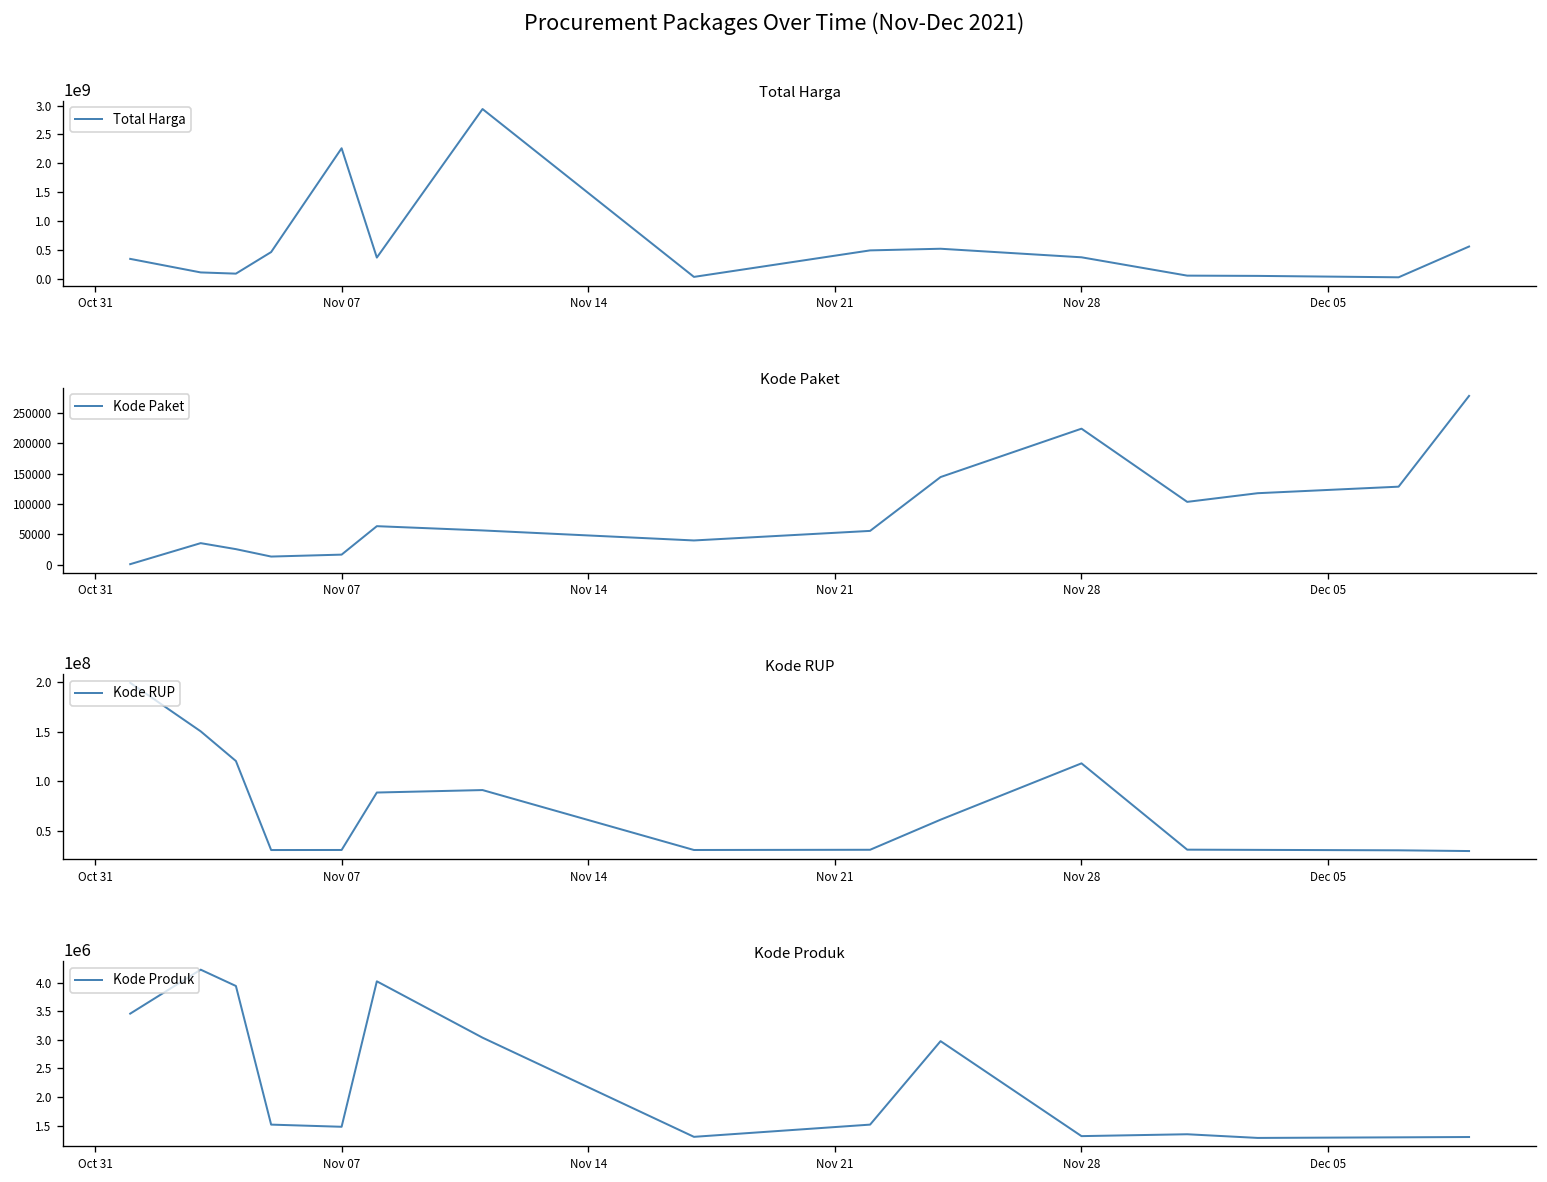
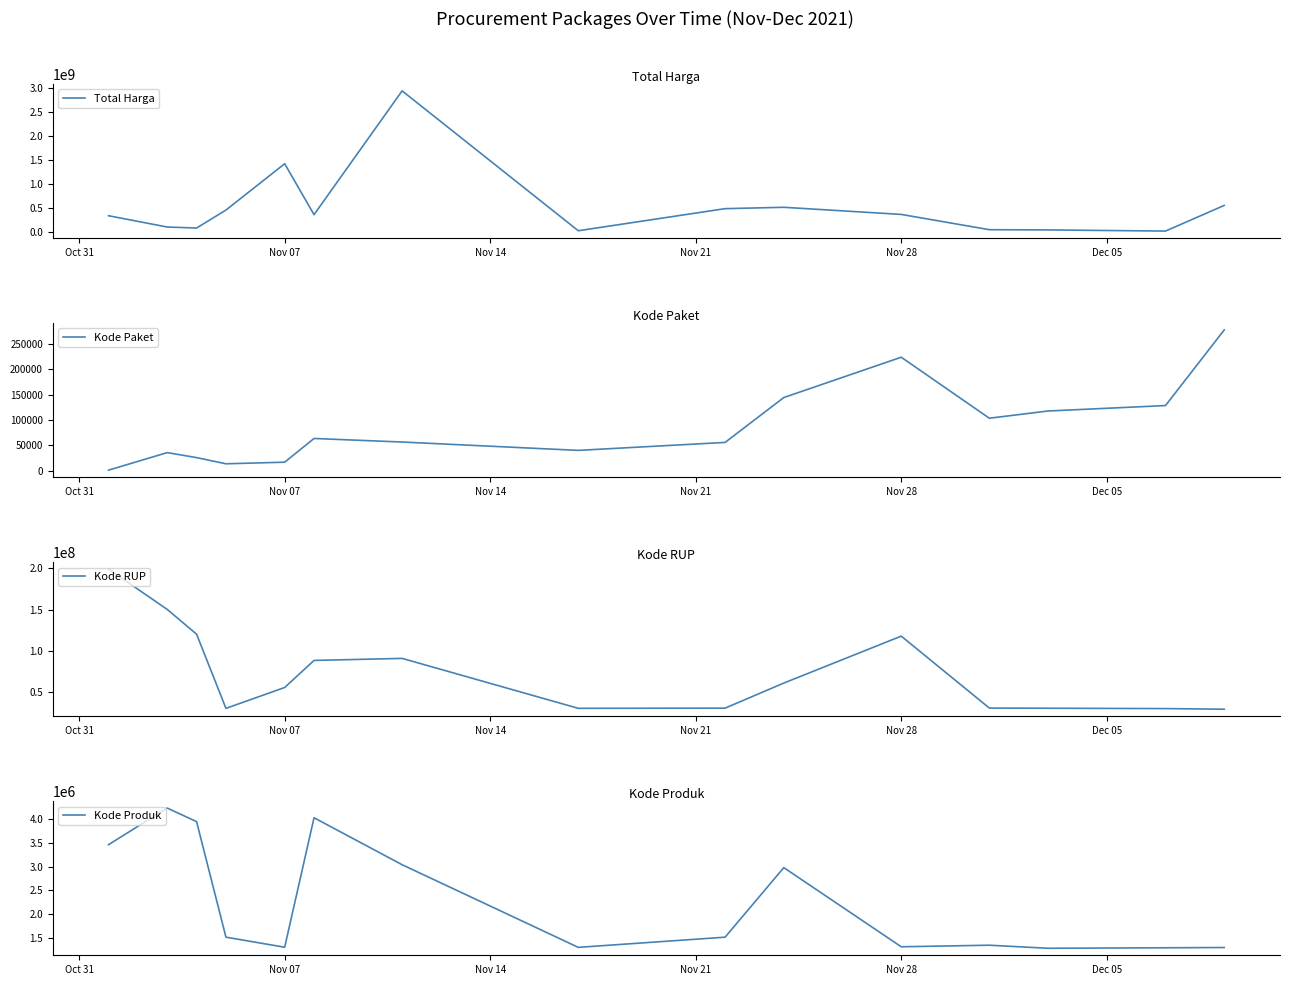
Total Harga, Nov 07: 2300000000 -> 1400000000
Kode RUP, Nov 07: 30000000 -> 60000000
Kode Produk, Nov 07: 1500000 -> 1300000
